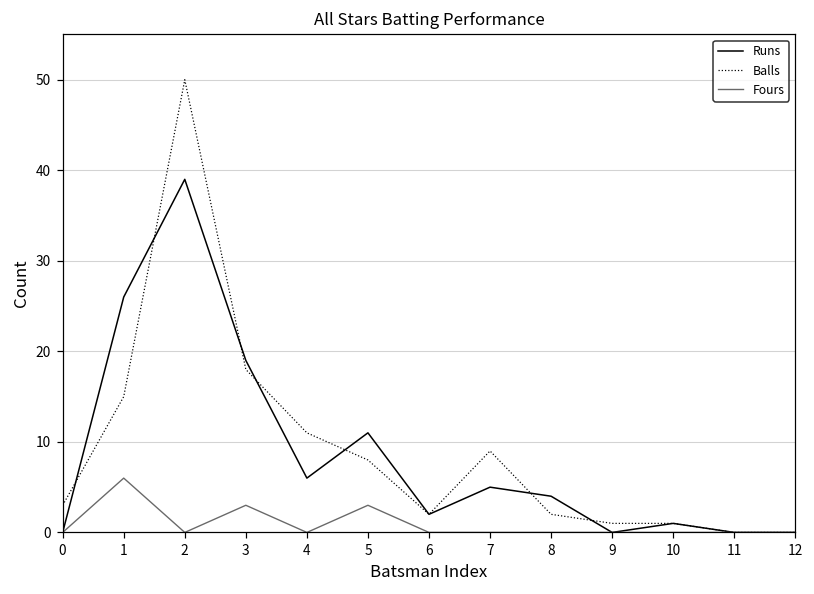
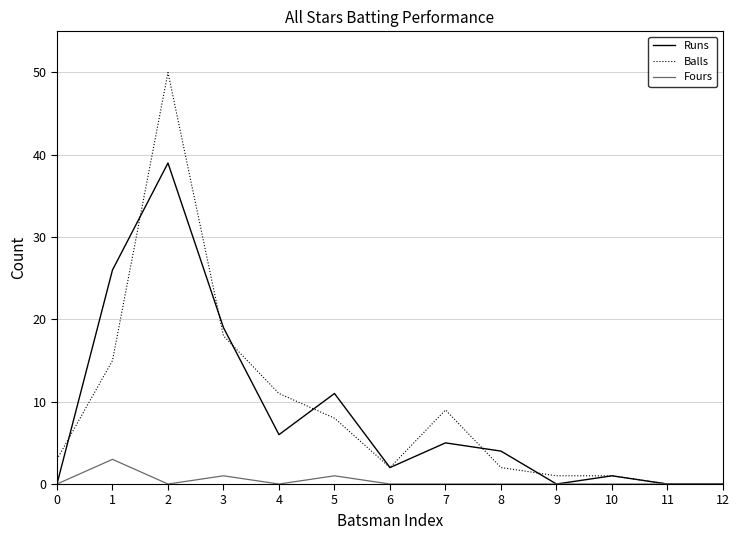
Fours, 1: 6 -> 3
Fours, 3: 3 -> 1
Fours, 5: 3 -> 1
